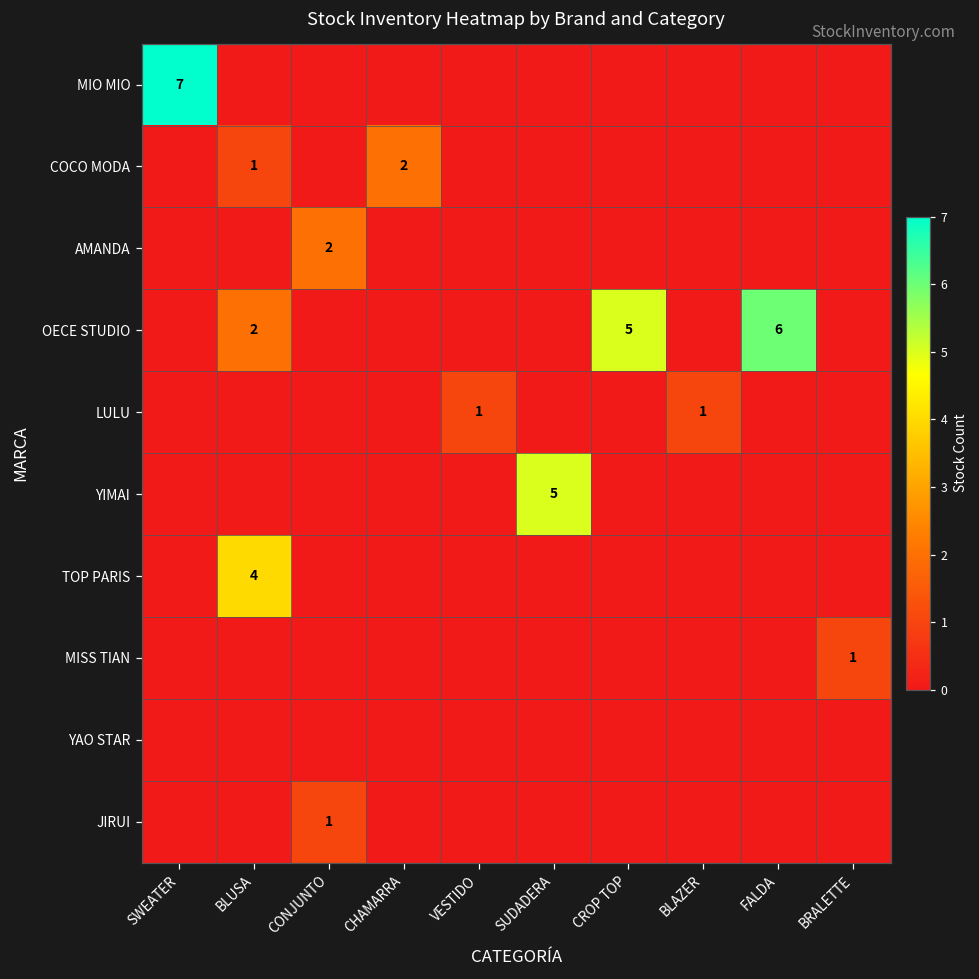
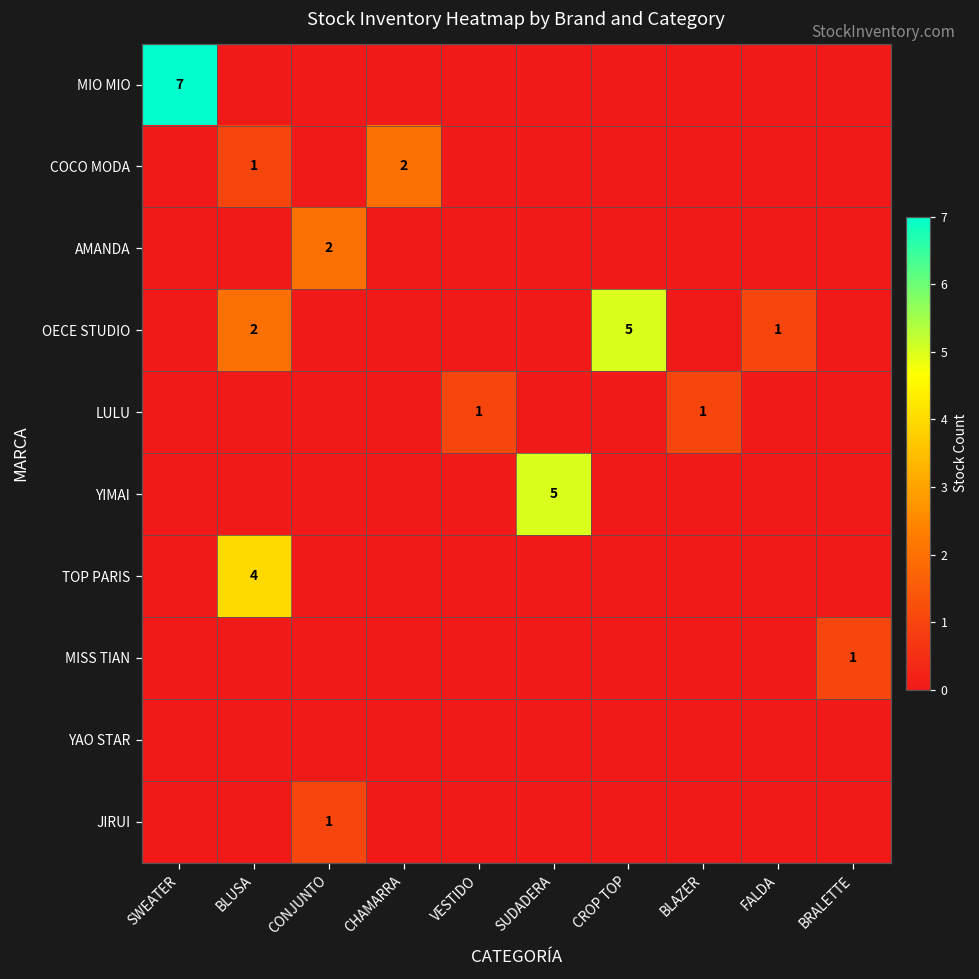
OECE STUDIO, FALDA: 6 -> 1
